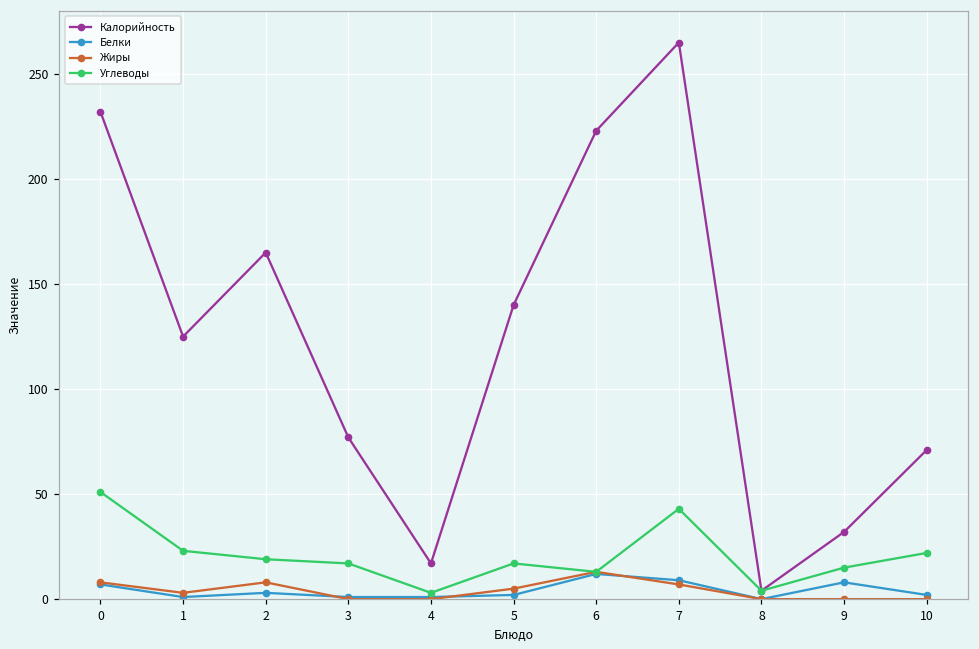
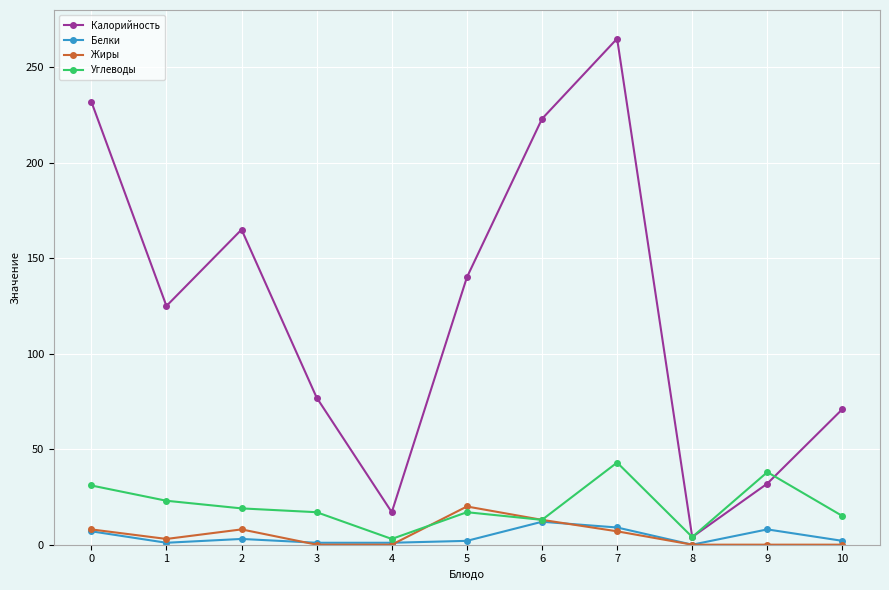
Углеводы, 0: 51 -> 31
Жиры, 5: 5 -> 20
Углеводы, 9: 15 -> 38
Углеводы, 10: 22 -> 15
